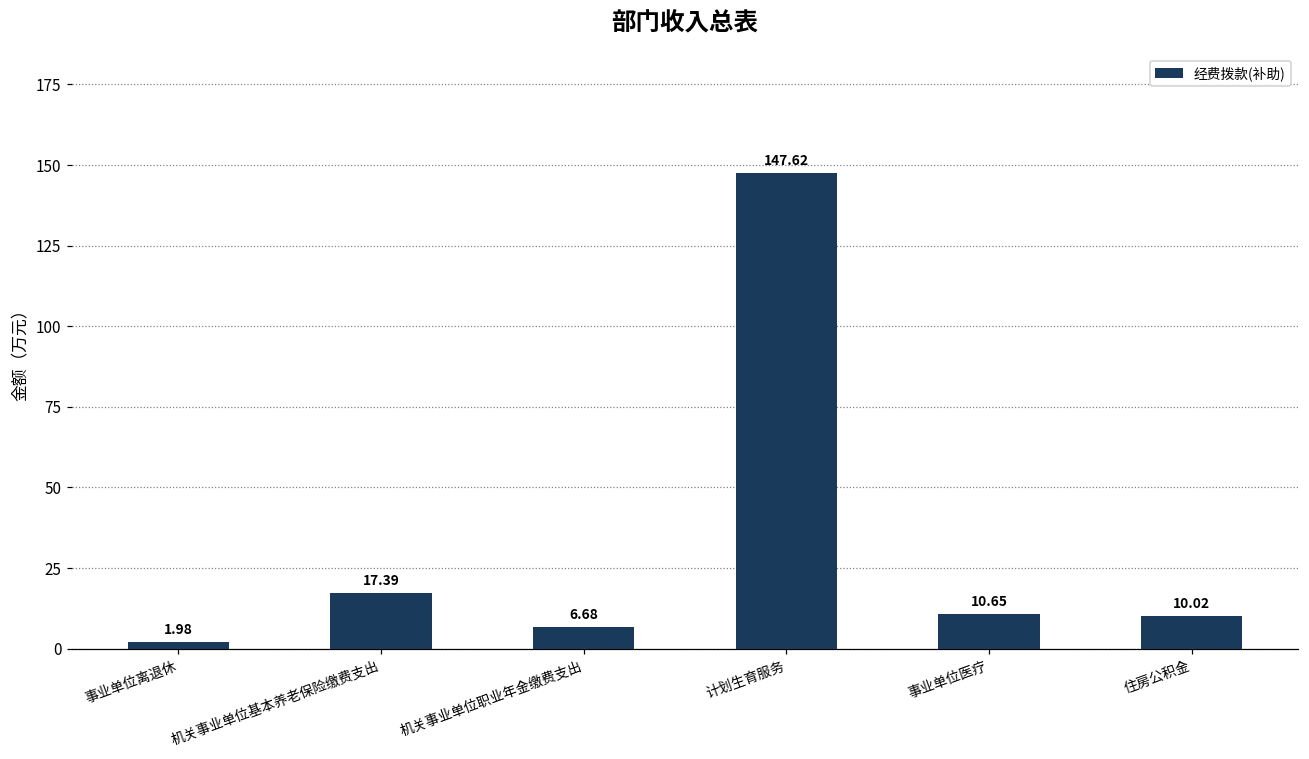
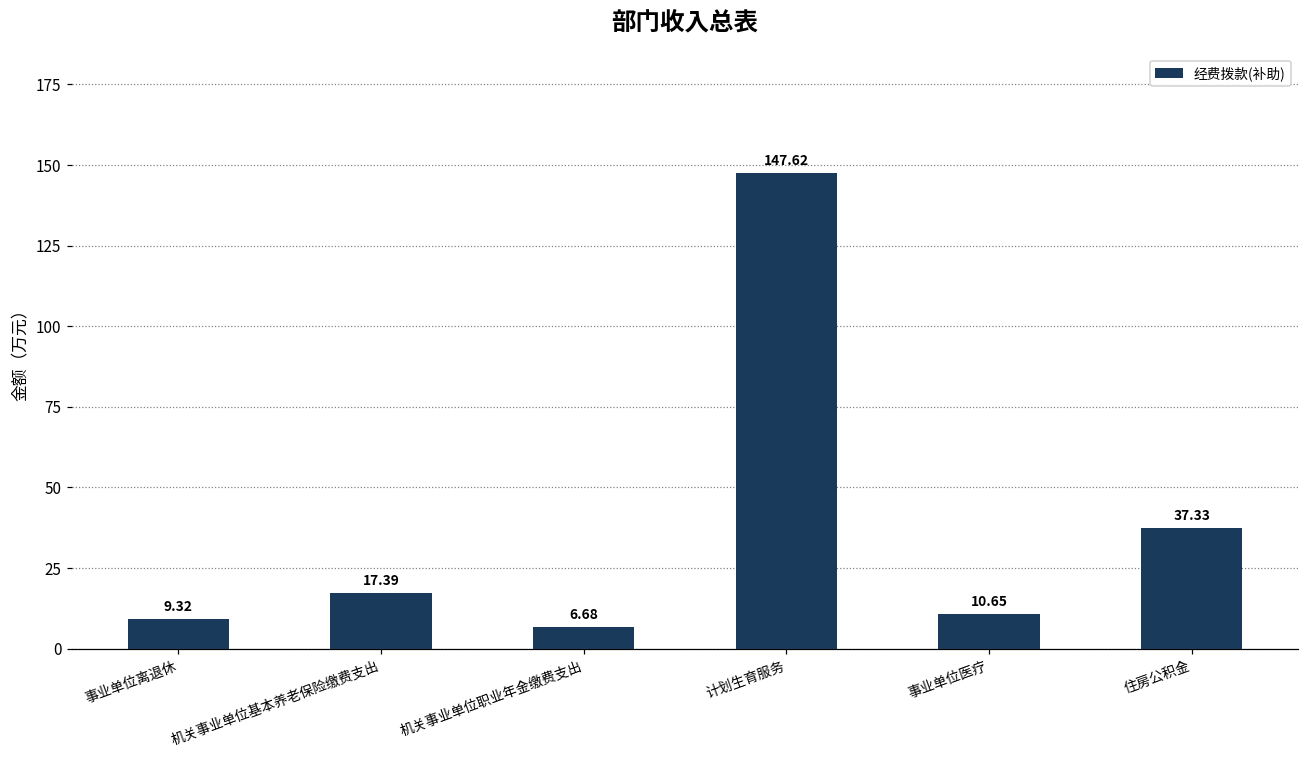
事业单位离退休: 1.98 -> 9.32
住房公积金: 10.02 -> 37.33
